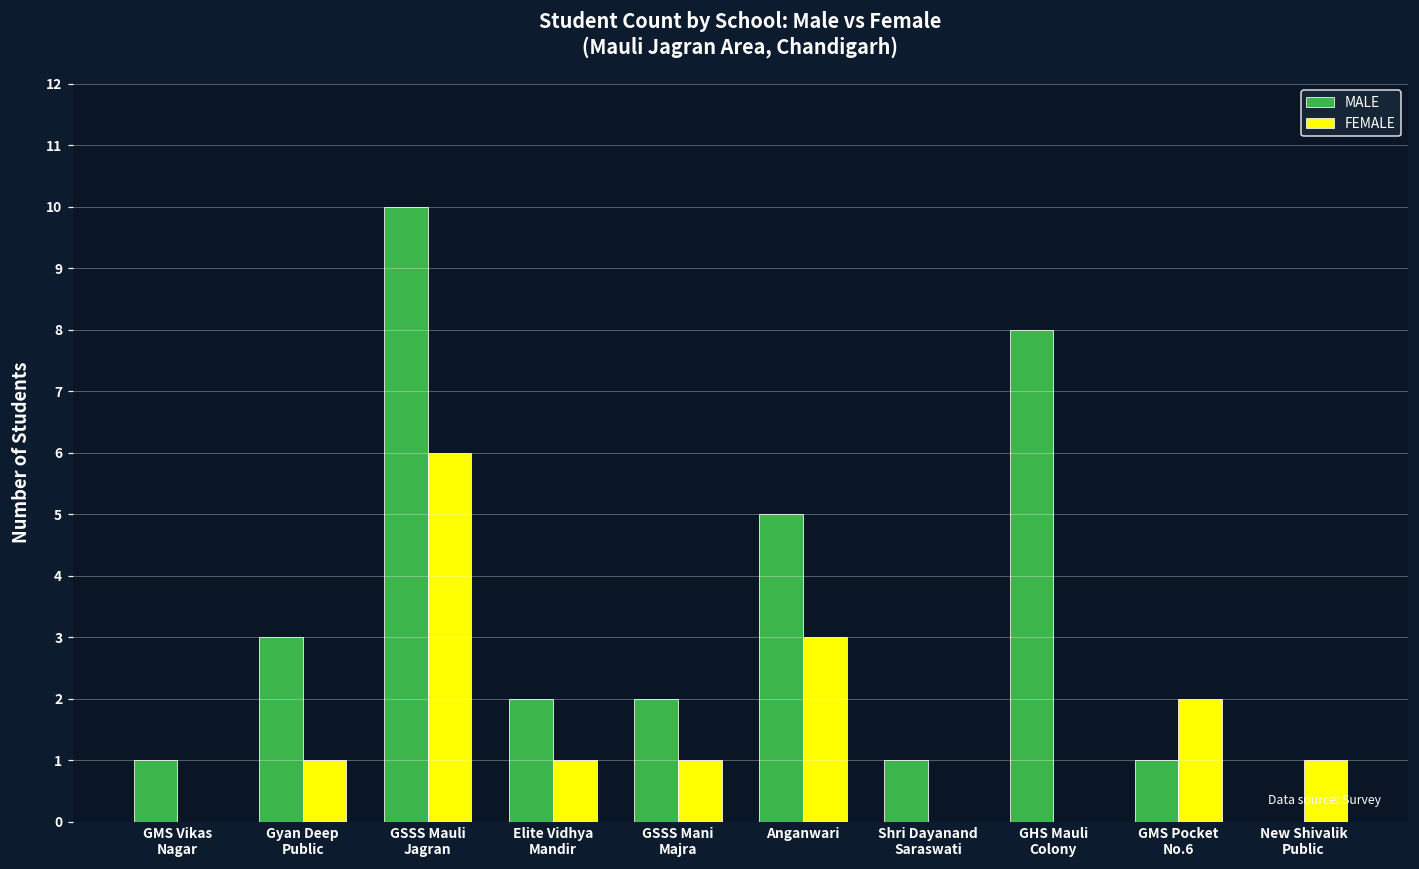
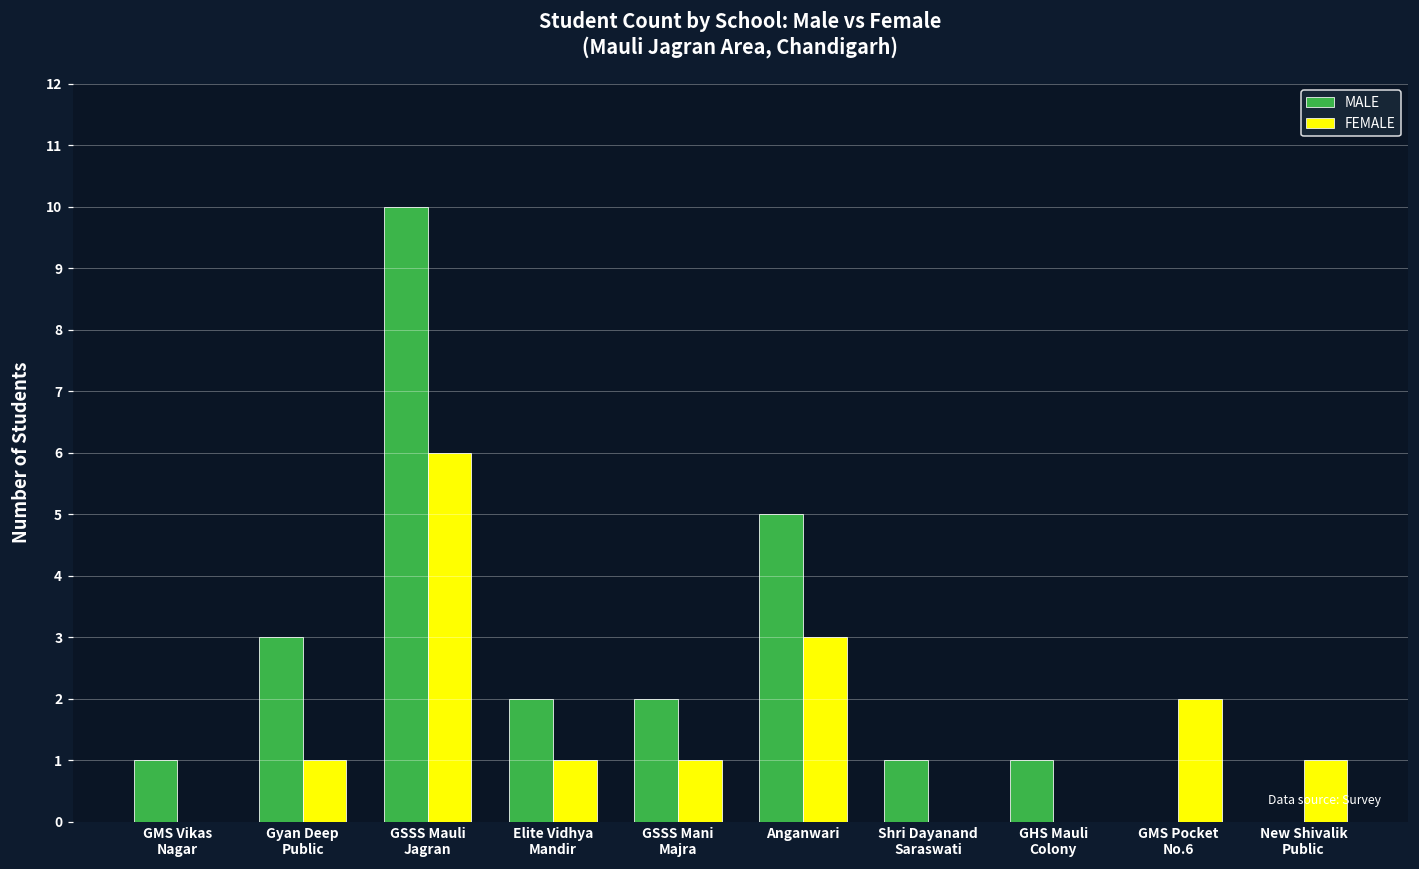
MALE, GHS Mauli Colony: 8 -> 1
MALE, GMS Pocket No.6: 1 -> 0
